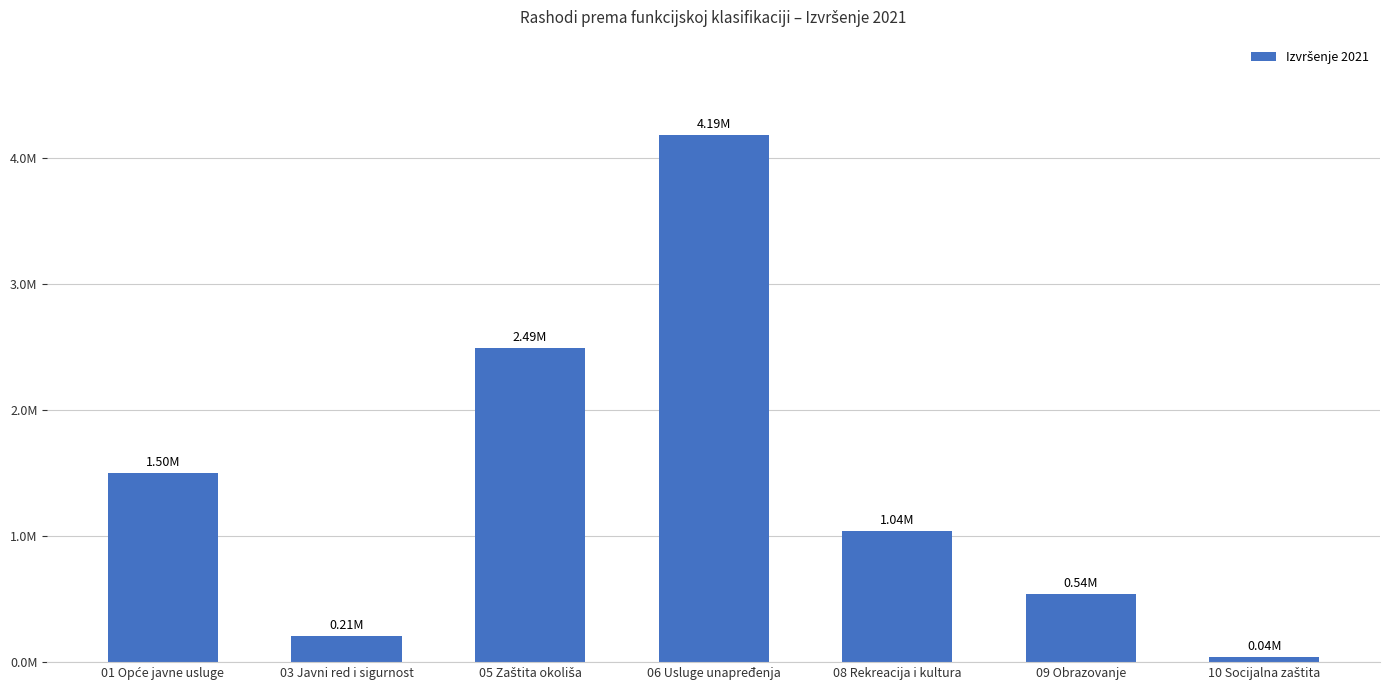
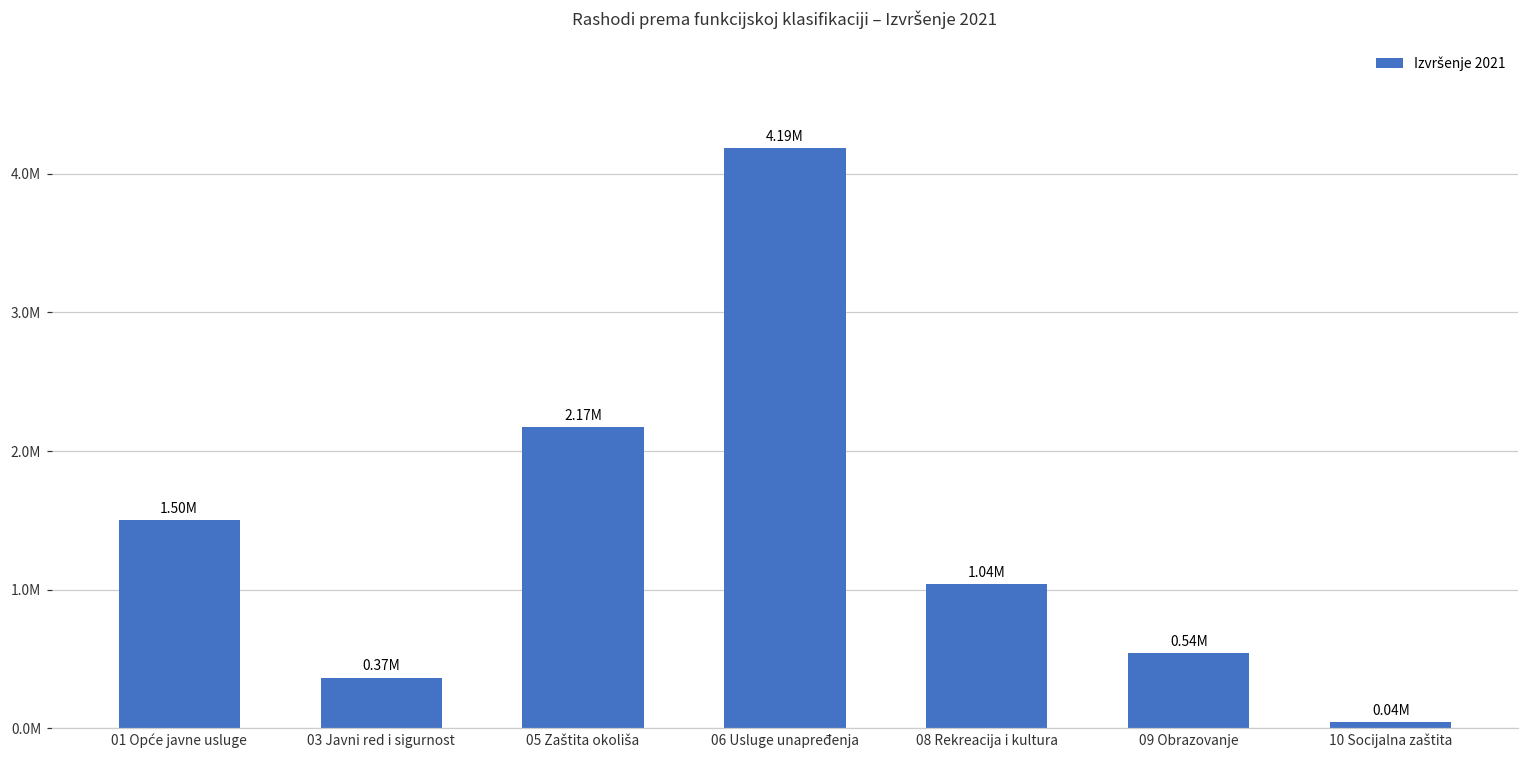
03 Javni red i sigurnost: 0.21M -> 0.37M
05 Zaštita okoliša: 2.49M -> 2.17M
